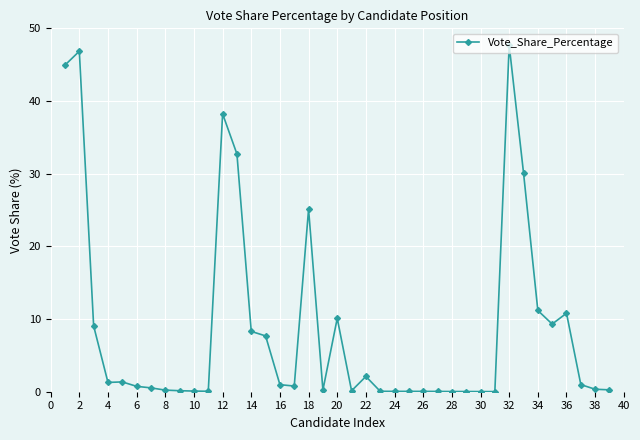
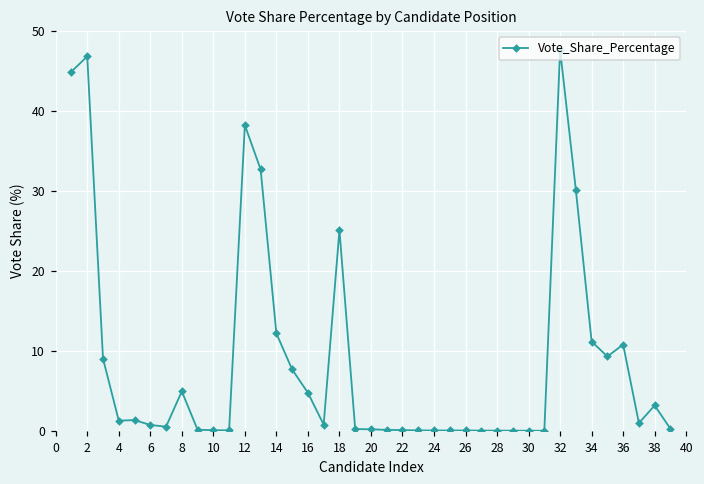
8: 0 -> 5
14: 8 -> 12
16: 1 -> 5
20: 10 -> 0
22: 2 -> 0
38: 0 -> 3
